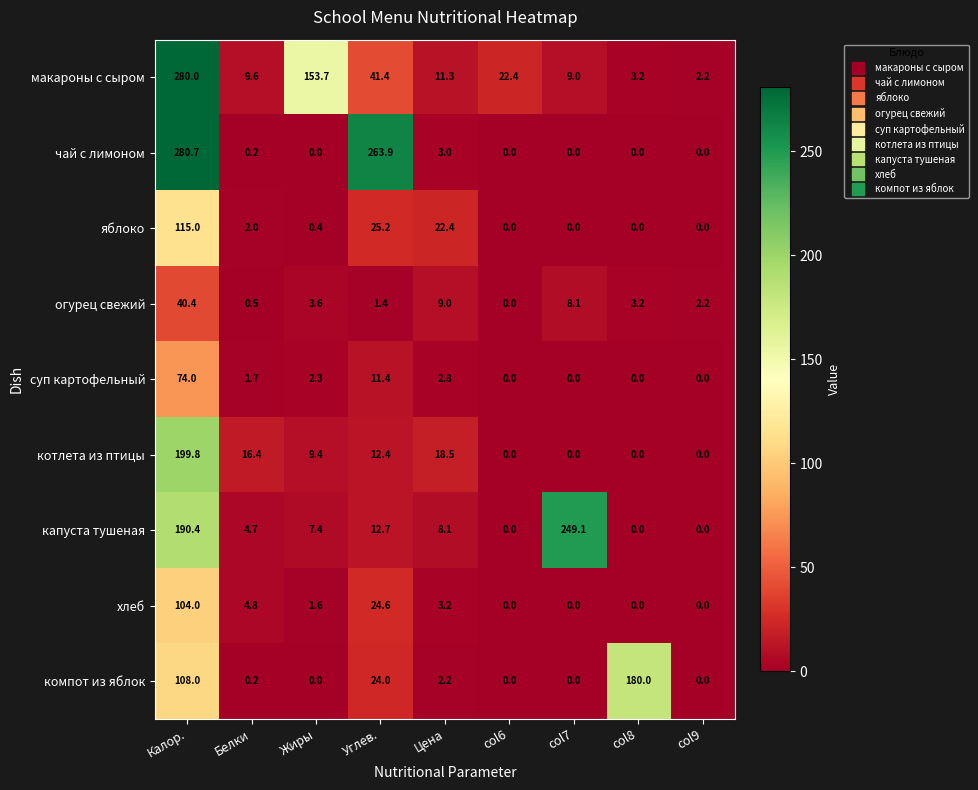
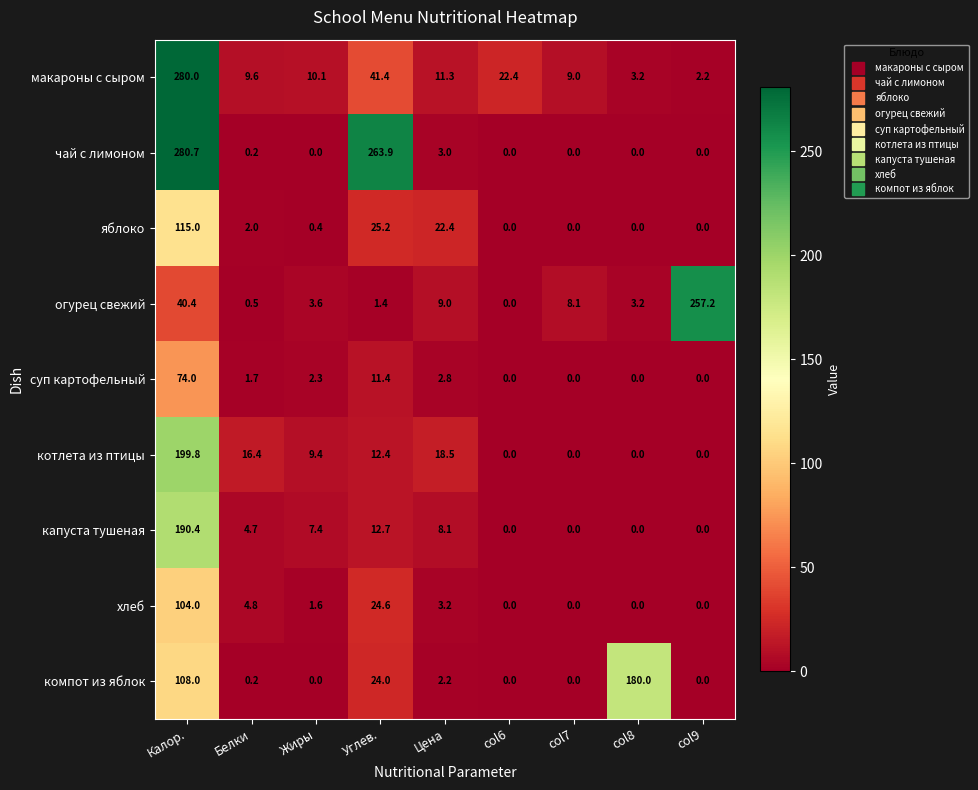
макароны с сыром, Жиры: 153.7 -> 10.1
огурец свежий, col9: 2.2 -> 257.2
капуста тушеная, col7: 249.1 -> 0.0
